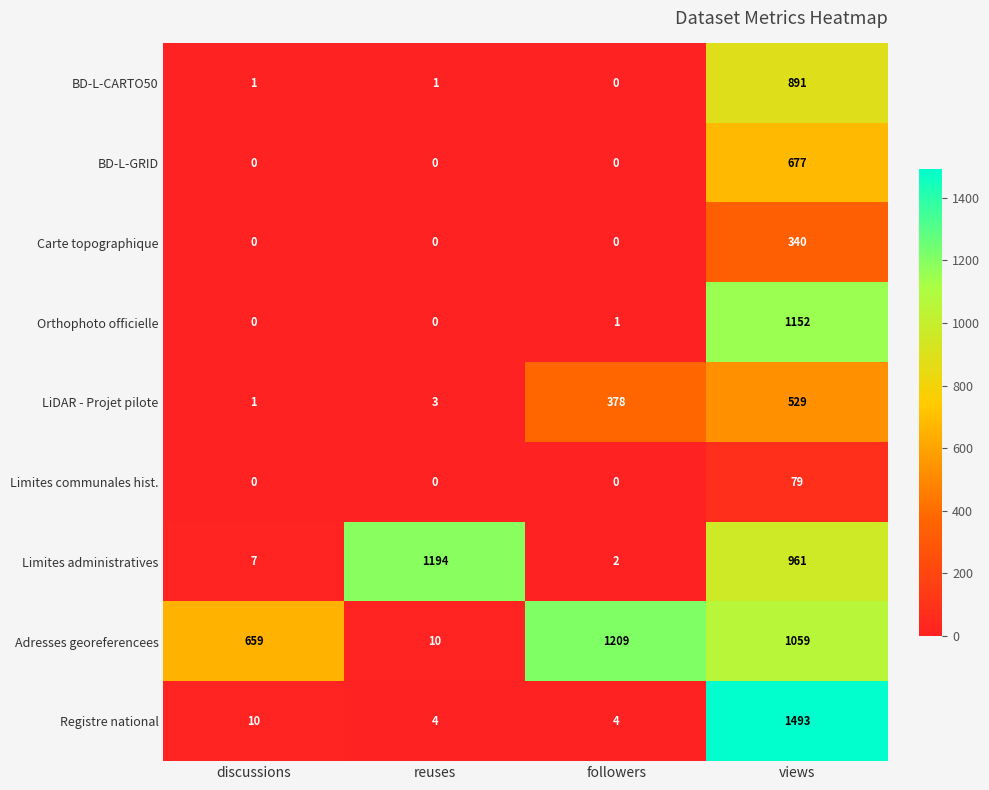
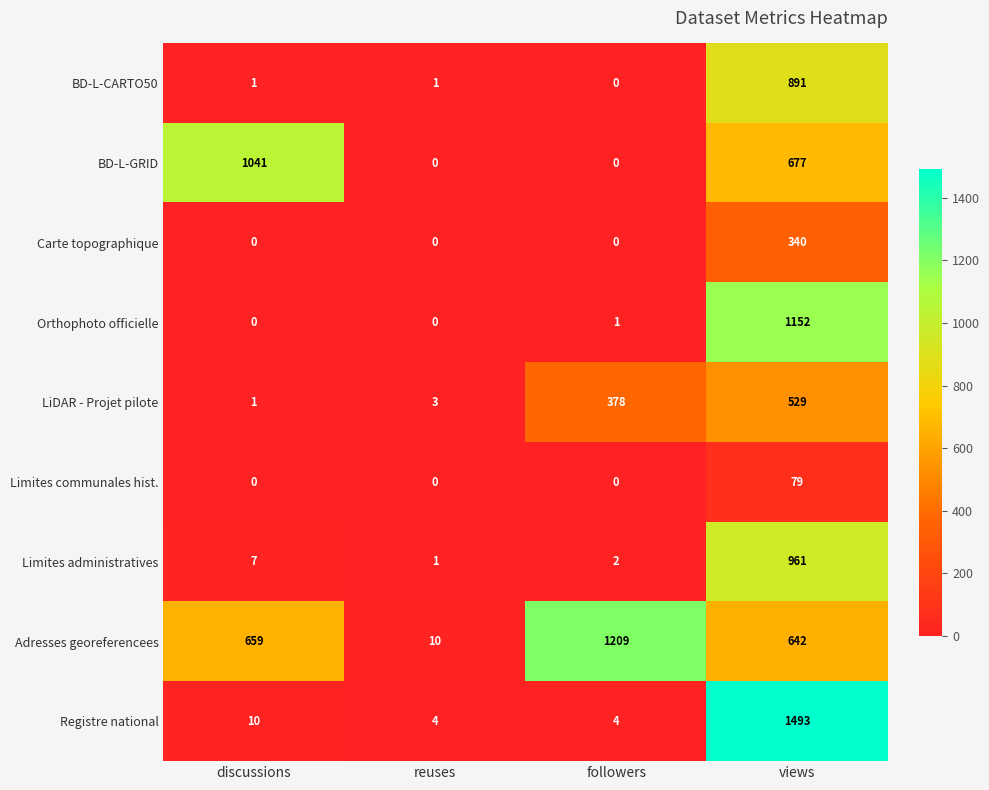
BD-L-GRID, discussions: 0 -> 1041
Limites administratives, reuses: 1194 -> 1
Adresses georeferencees, views: 1059 -> 642
